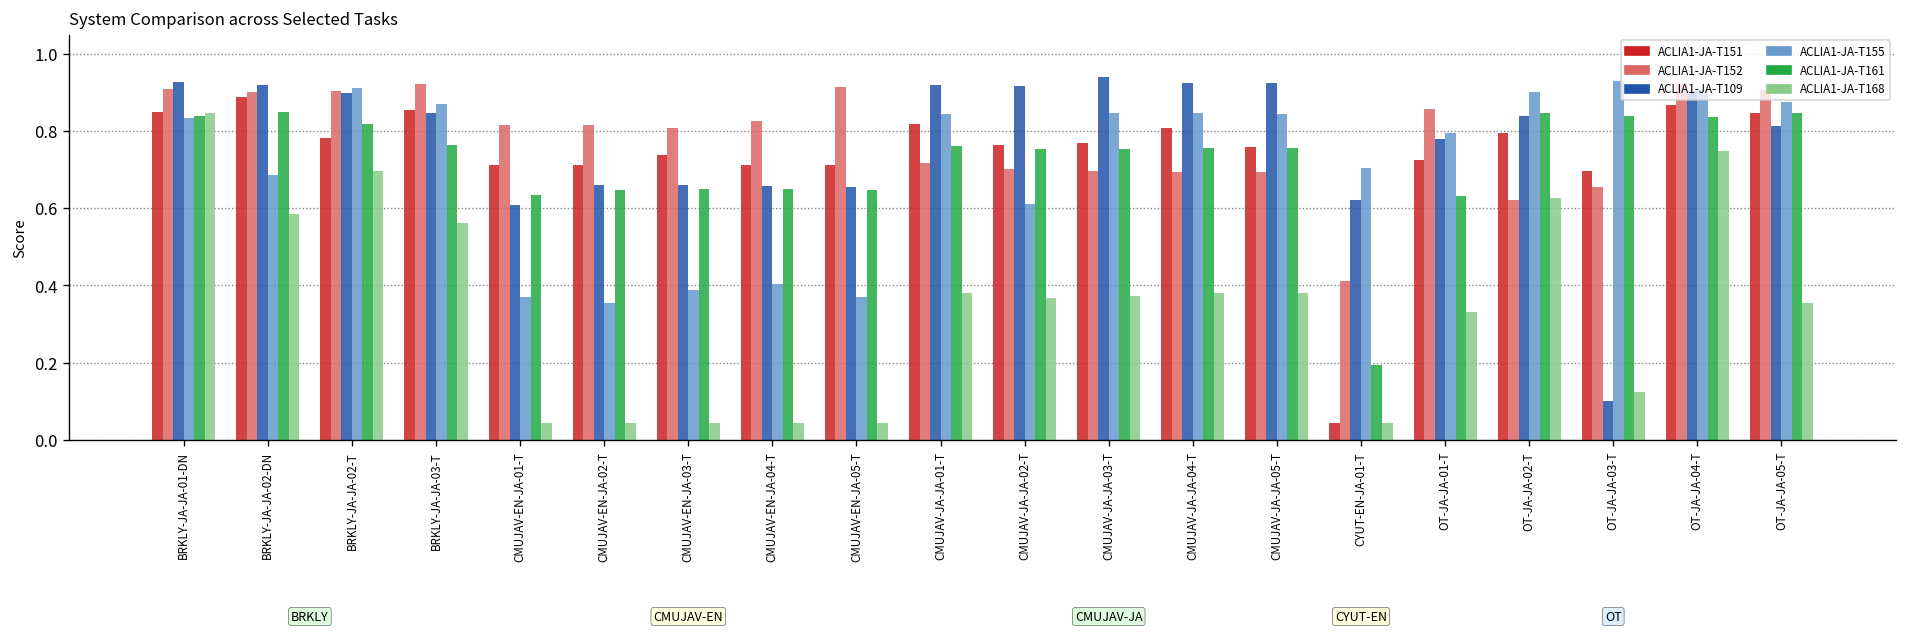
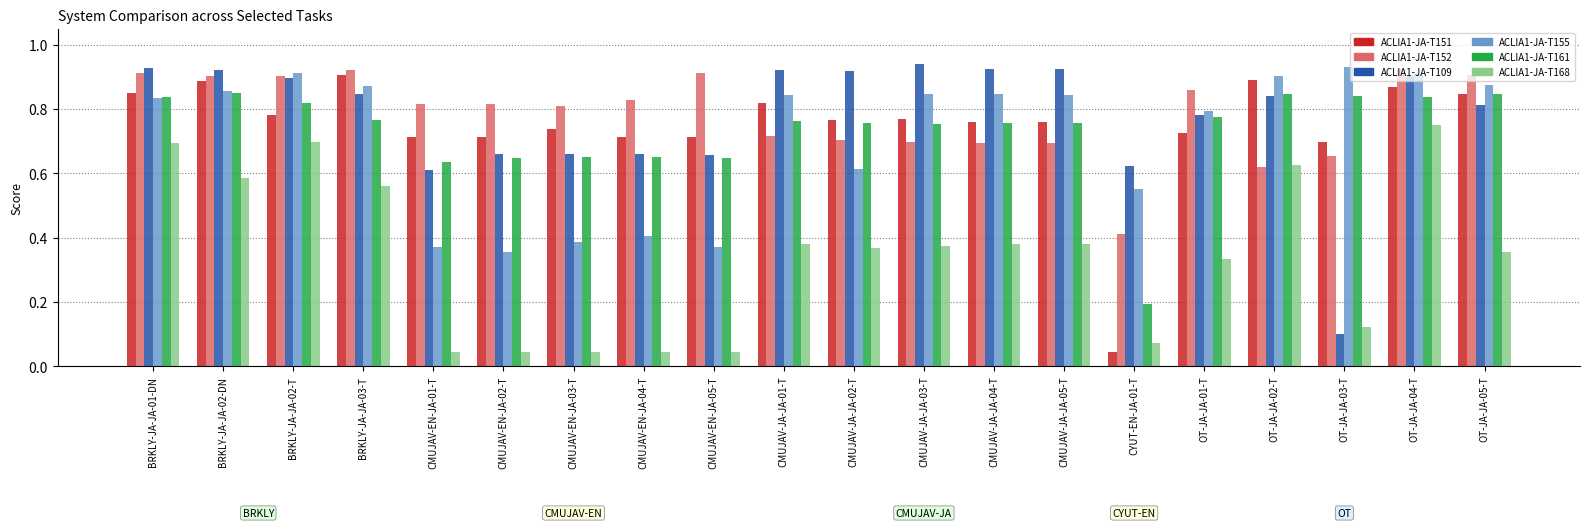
ACLIA1-JA-T168, BRKLY-JA-JA-01-DN: 0.85 -> 0.69
ACLIA1-JA-T155, BRKLY-JA-JA-02-DN: 0.69 -> 0.86
ACLIA1-JA-T151, BRKLY-JA-JA-03-T: 0.86 -> 0.90
ACLIA1-JA-T151, CMUJAV-JA-JA-04-T: 0.81 -> 0.76
ACLIA1-JA-T155, CYUT-EN-JA-01-T: 0.70 -> 0.55
ACLIA1-JA-T168, CYUT-EN-JA-01-T: 0.04 -> 0.07
ACLIA1-JA-T161, OT-JA-JA-01-T: 0.63 -> 0.78
ACLIA1-JA-T151, OT-JA-JA-02-T: 0.79 -> 0.89
